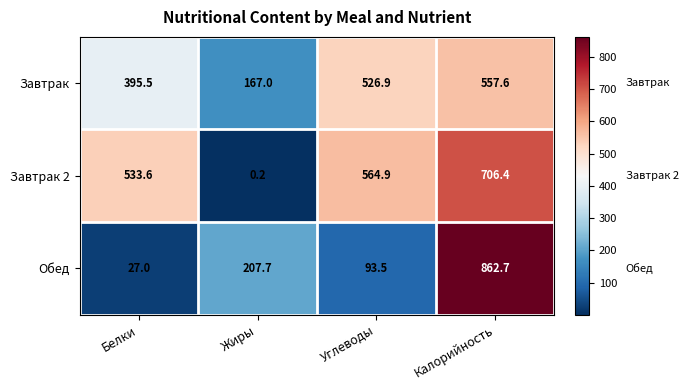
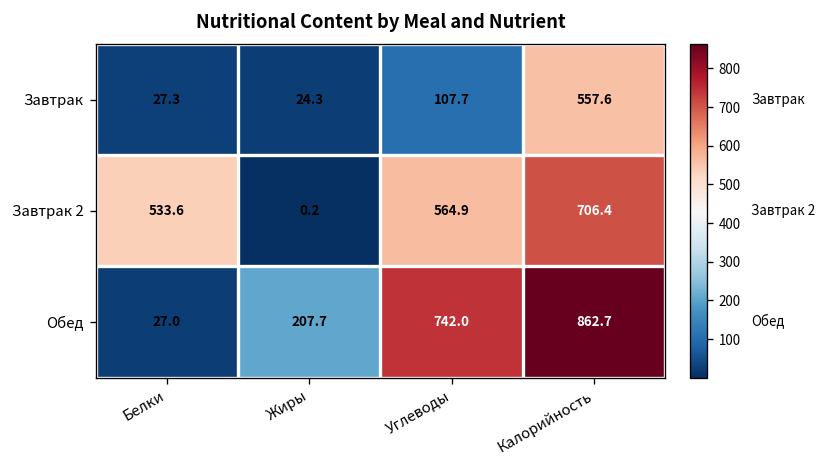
Завтрак, Белки: 395.5 -> 27.3
Завтрак, Жиры: 167.0 -> 24.3
Завтрак, Углеводы: 526.9 -> 107.7
Обед, Углеводы: 93.5 -> 742.0
